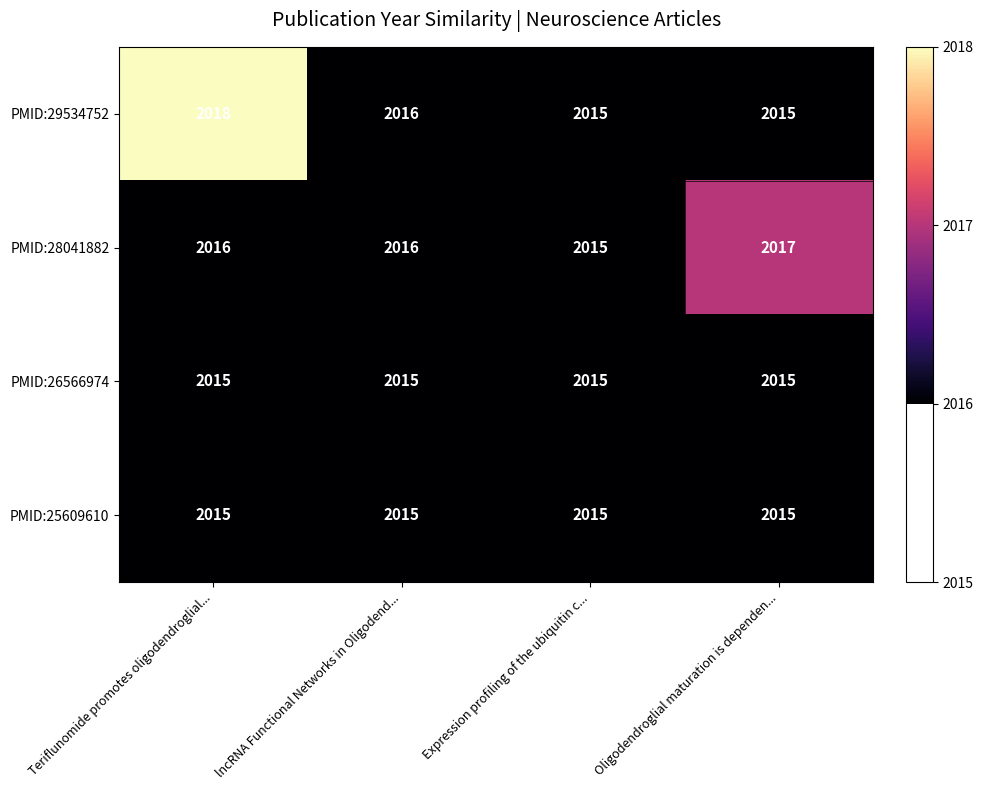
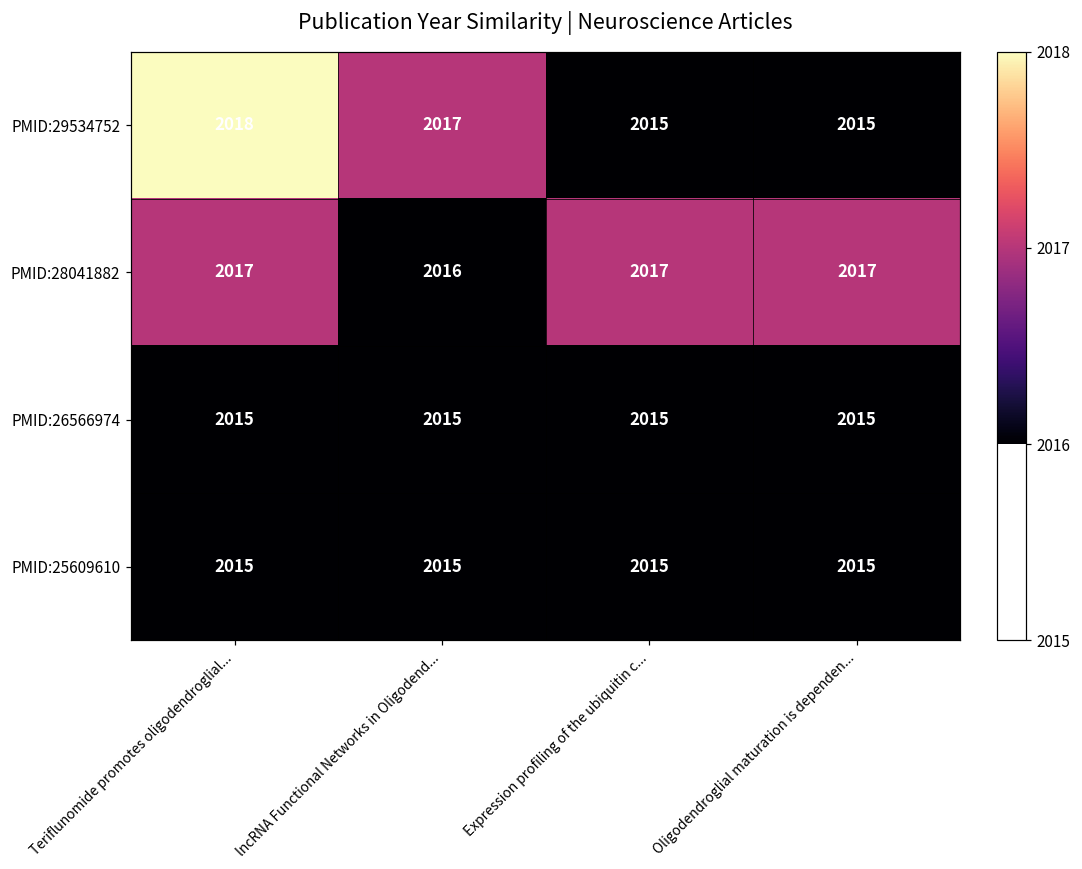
PMID:29534752, lncRNA Functional Networks in Oligodend...: 2016 -> 2017
PMID:28041882, Teriflunomide promotes oligodendroglial...: 2016 -> 2017
PMID:28041882, Expression profiling of the ubiquitin c...: 2015 -> 2017
